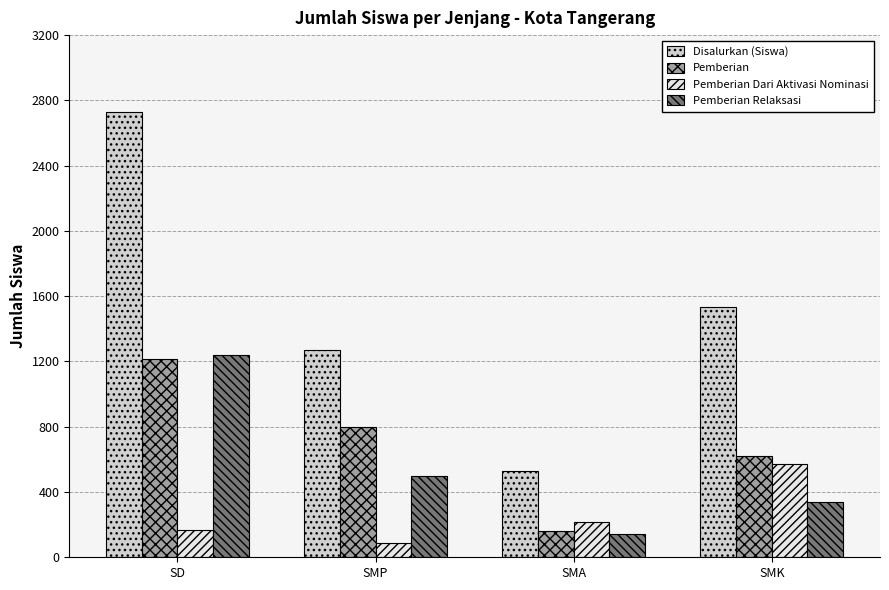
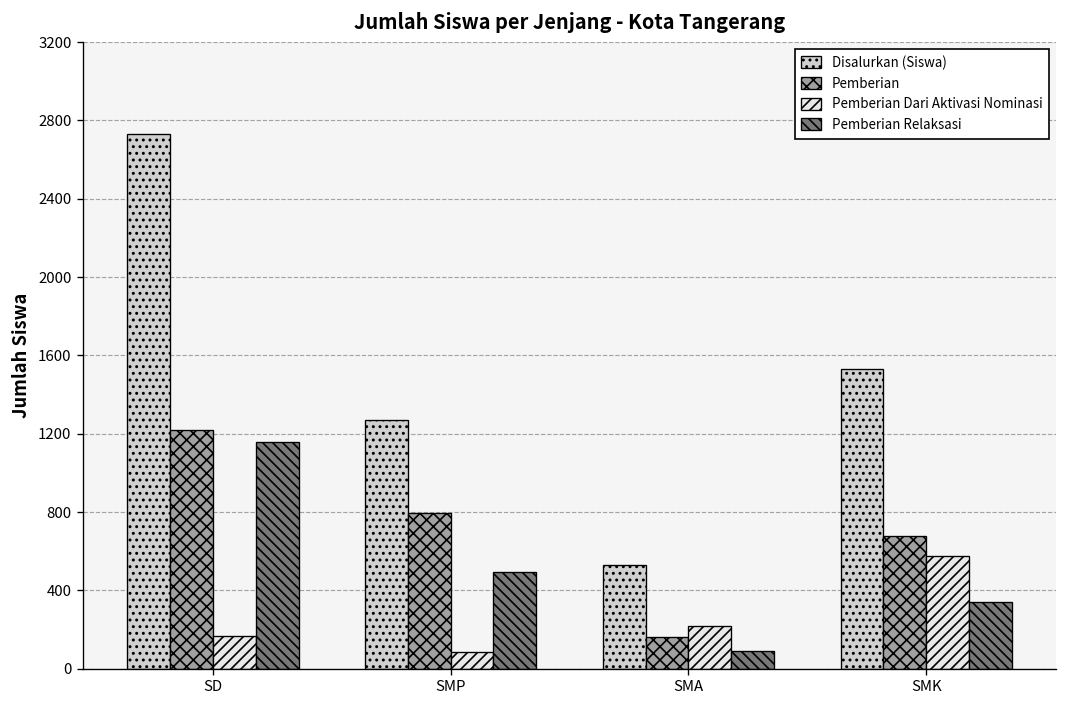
Pemberian Relaksasi, SD: 1240 -> 1160
Pemberian Relaksasi, SMA: 150 -> 90
Pemberian, SMK: 620 -> 680
